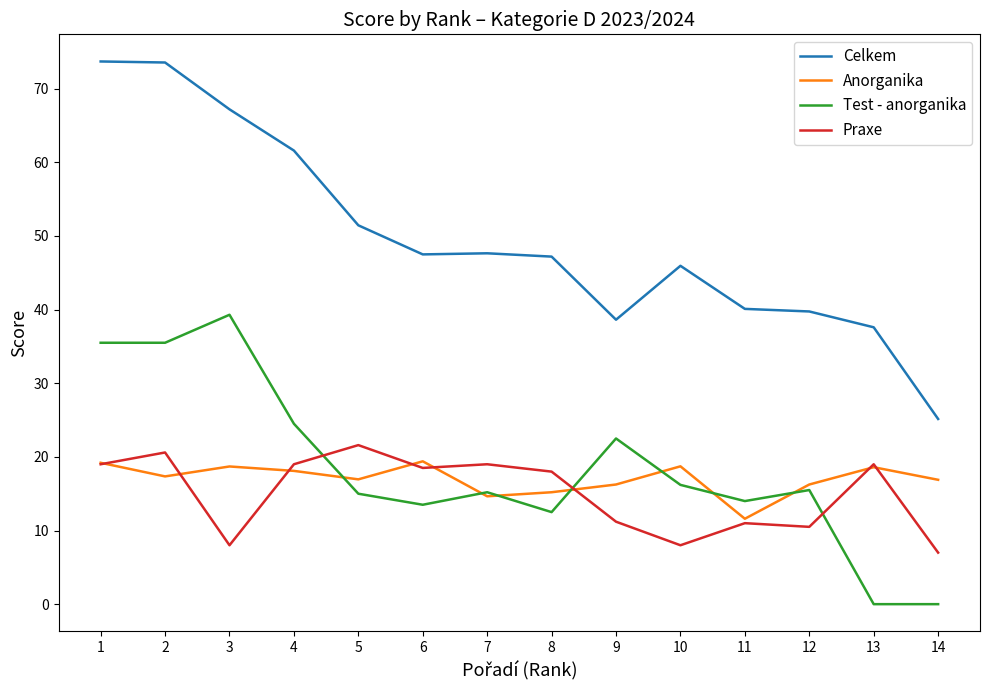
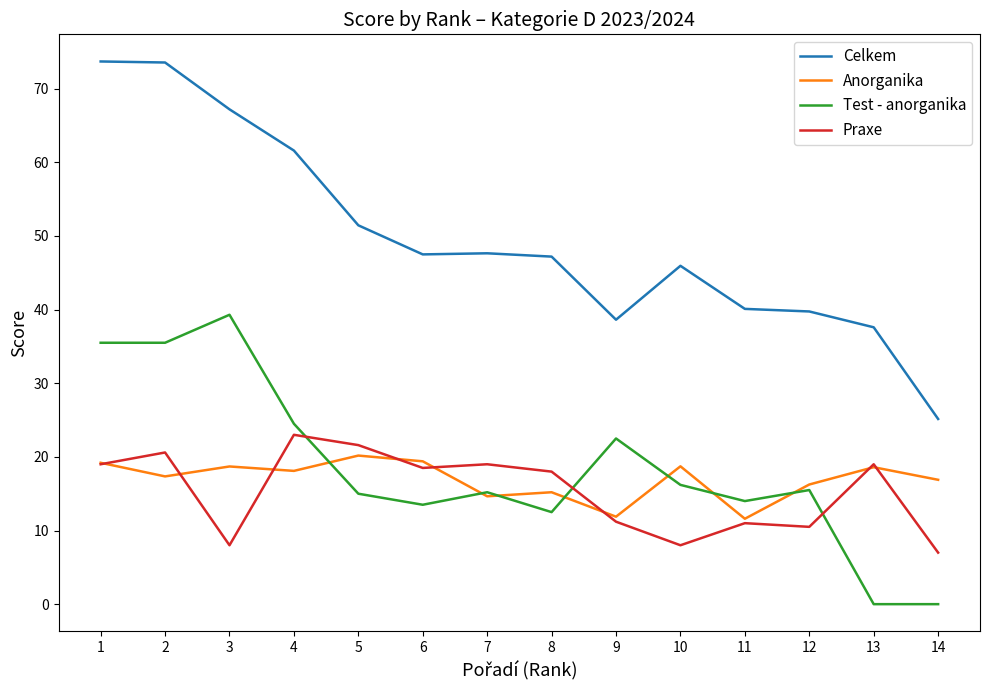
Praxe, 4: 19 -> 23
Anorganika, 5: 17 -> 20
Anorganika, 9: 16 -> 12
